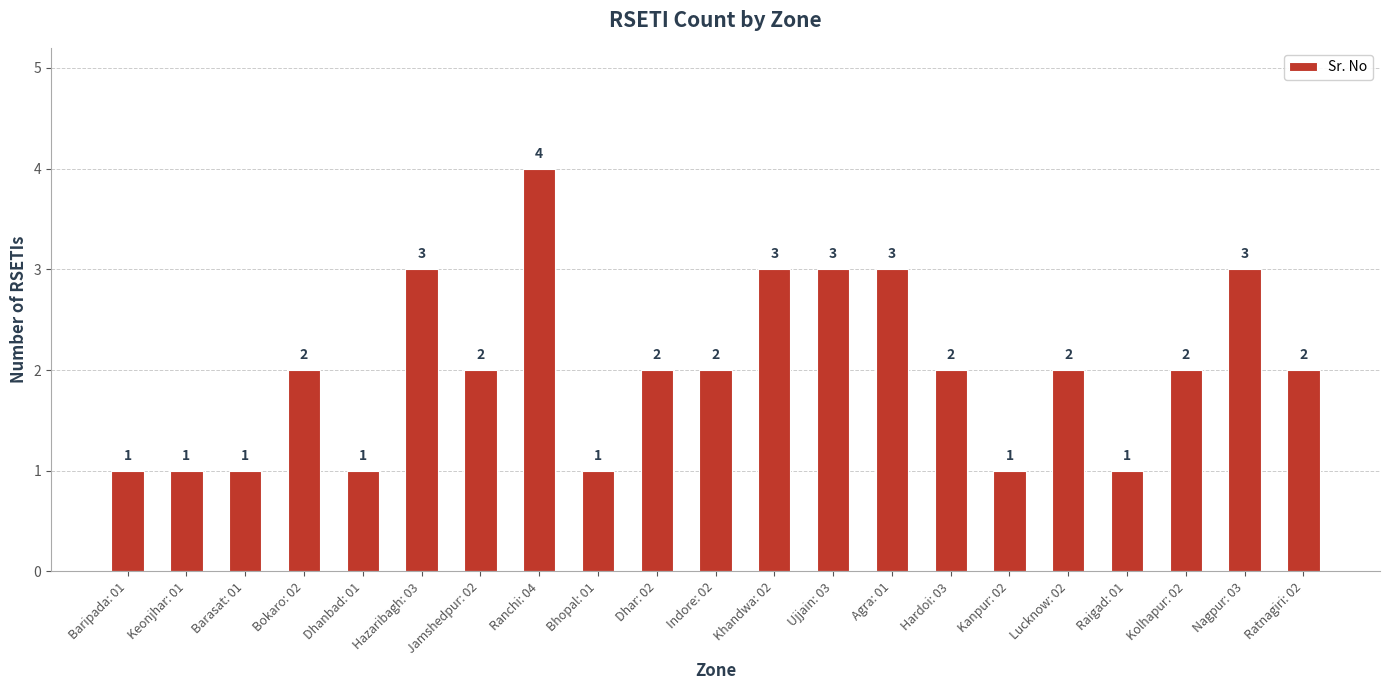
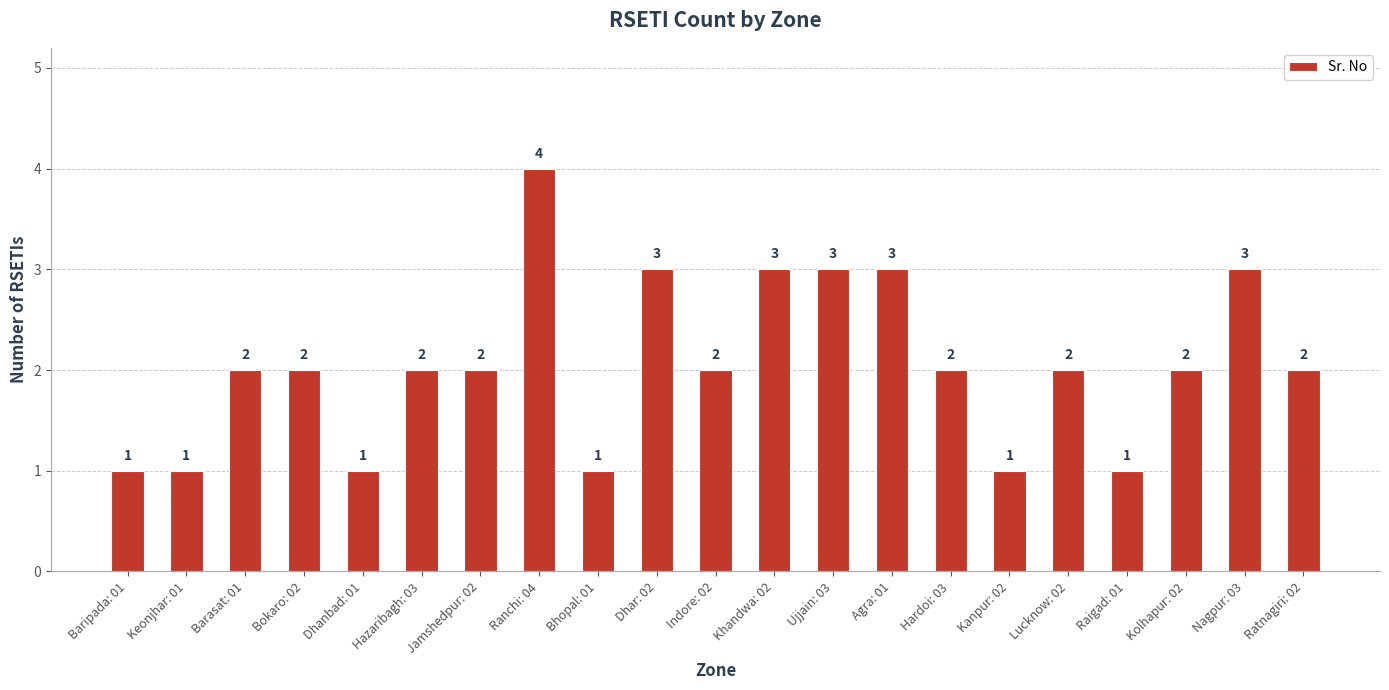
Barasat: 01: 1 -> 2
Hazaribagh: 03: 3 -> 2
Dhar: 02: 2 -> 3
